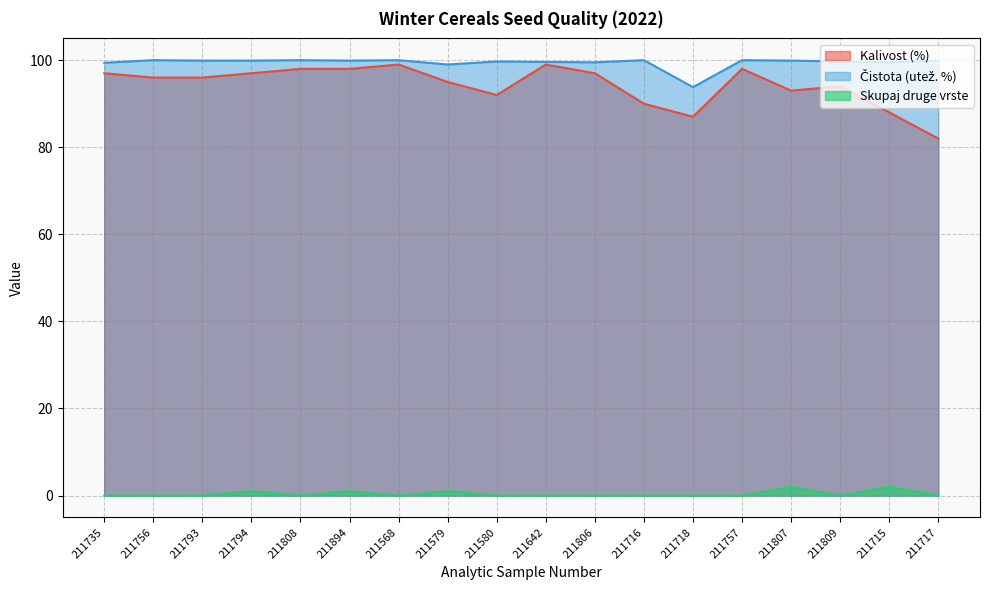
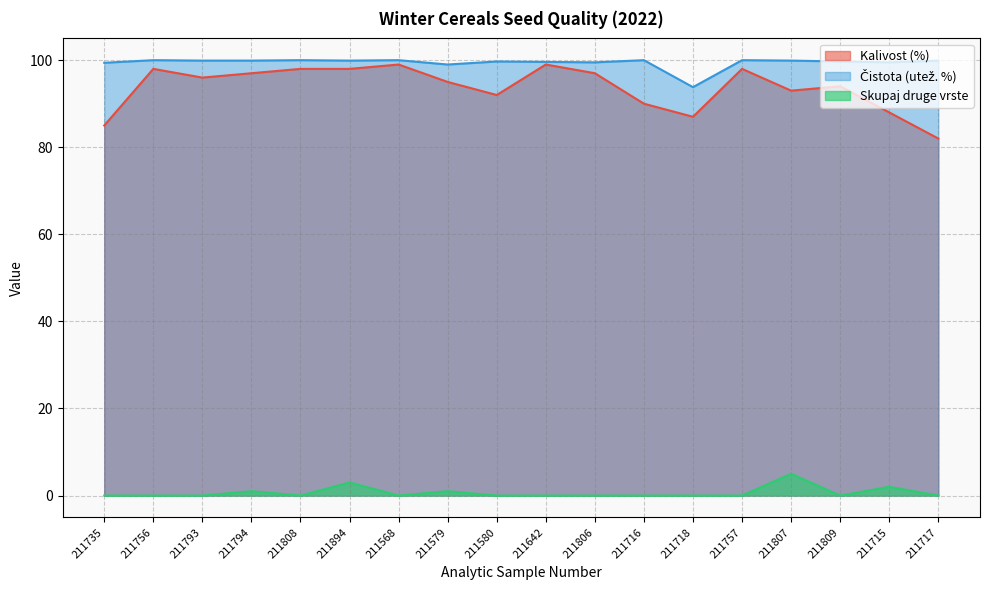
Kalivost (%), 211735: 97 -> 85
Kalivost (%), 211756: 96 -> 98
Skupaj druge vrste, 211894: 1 -> 3
Skupaj druge vrste, 211807: 2 -> 5
